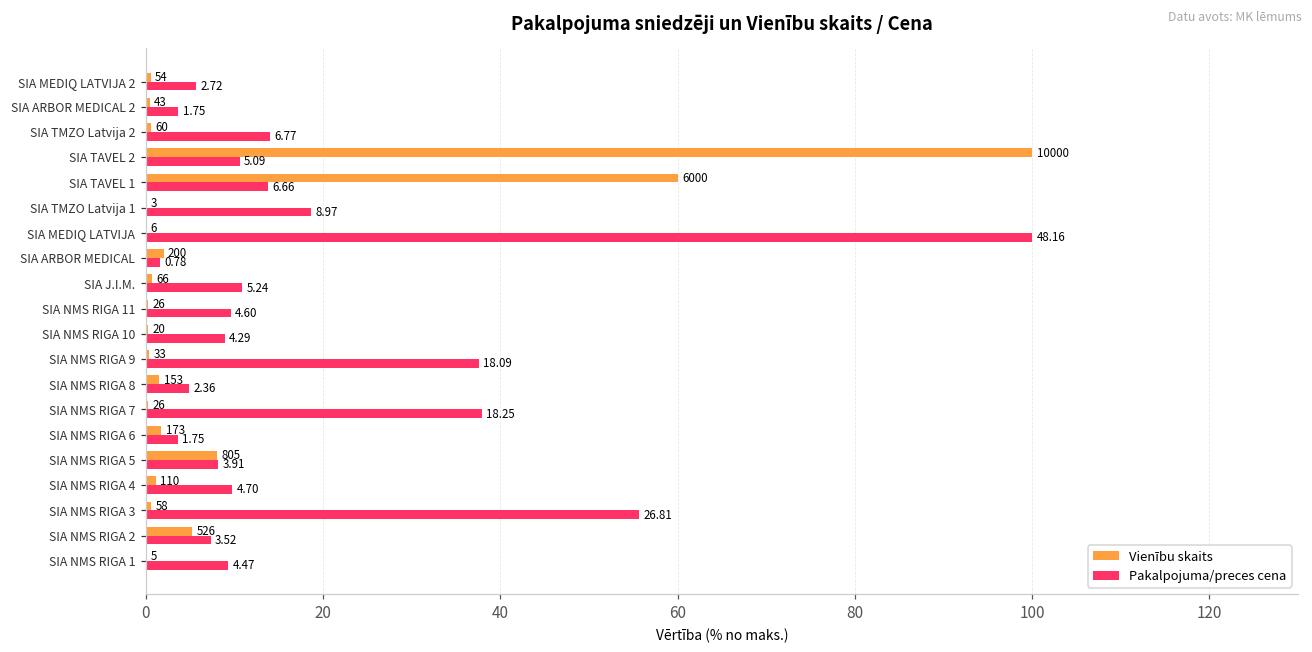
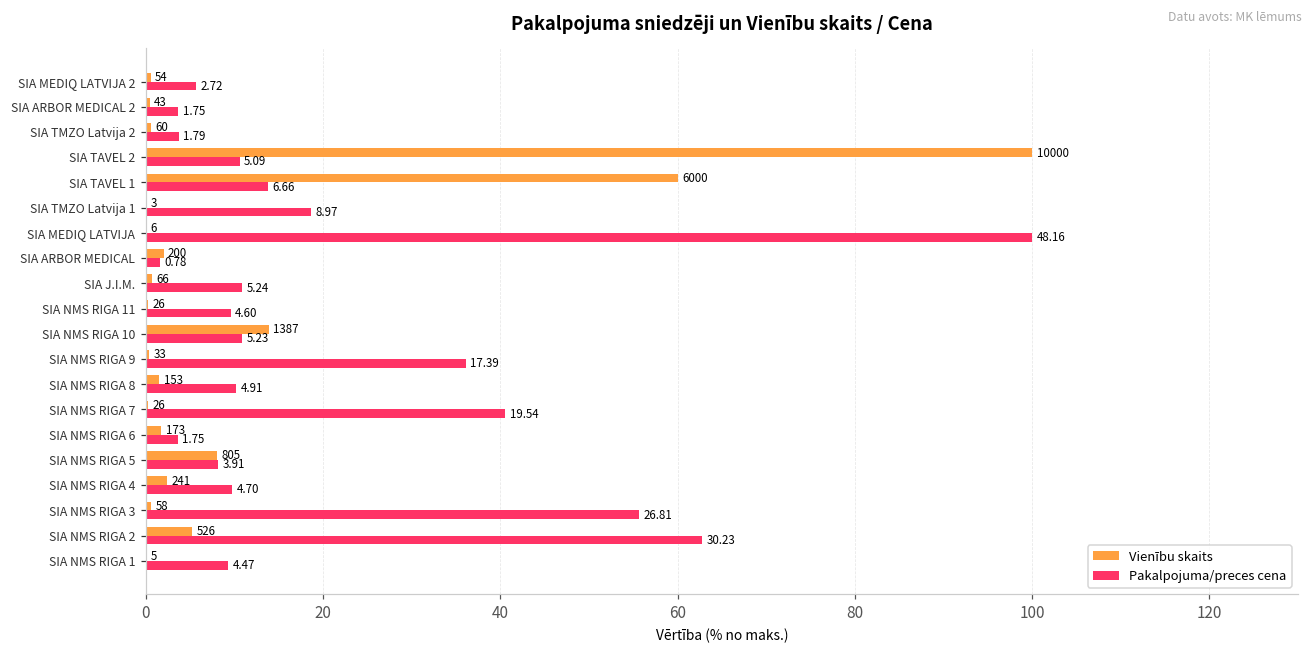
Pakalpojuma/preces cena, SIA TMZO Latvija 2: 6.77 -> 1.79
Vienību skaits, SIA NMS RIGA 10: 20 -> 1387
Pakalpojuma/preces cena, SIA NMS RIGA 10: 4.29 -> 5.23
Pakalpojuma/preces cena, SIA NMS RIGA 9: 18.09 -> 17.39
Pakalpojuma/preces cena, SIA NMS RIGA 8: 2.36 -> 4.91
Pakalpojuma/preces cena, SIA NMS RIGA 7: 18.25 -> 19.54
Vienību skaits, SIA NMS RIGA 4: 110 -> 241
Pakalpojuma/preces cena, SIA NMS RIGA 2: 3.52 -> 30.23
